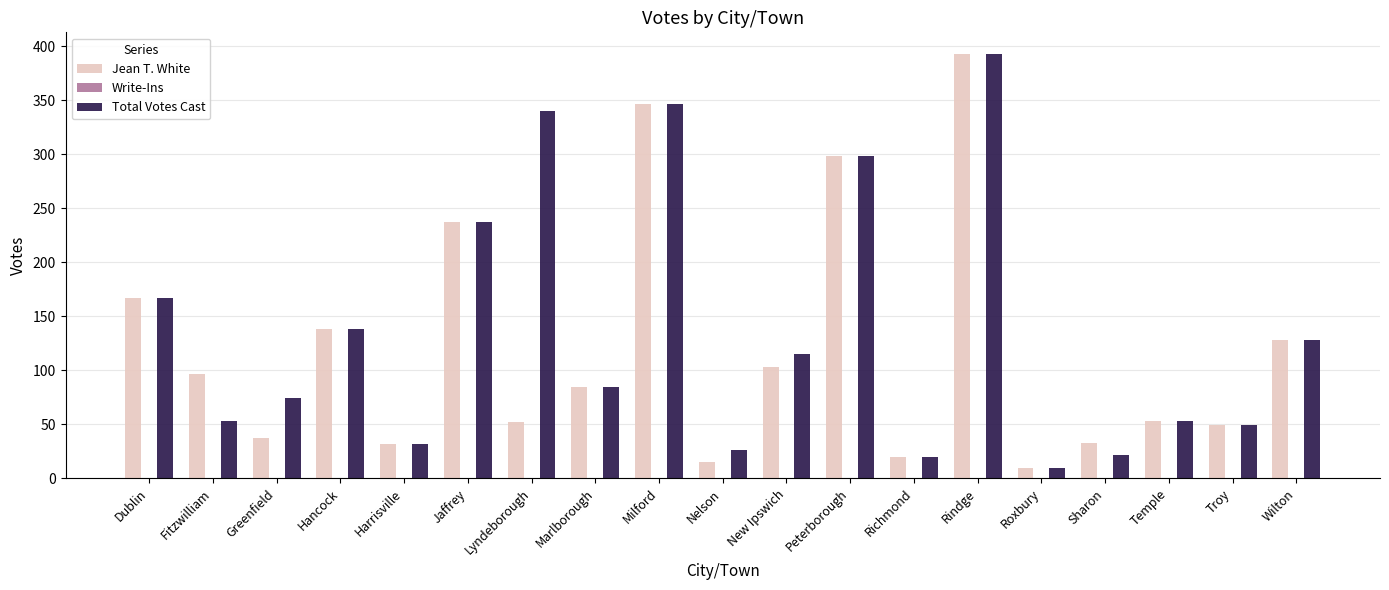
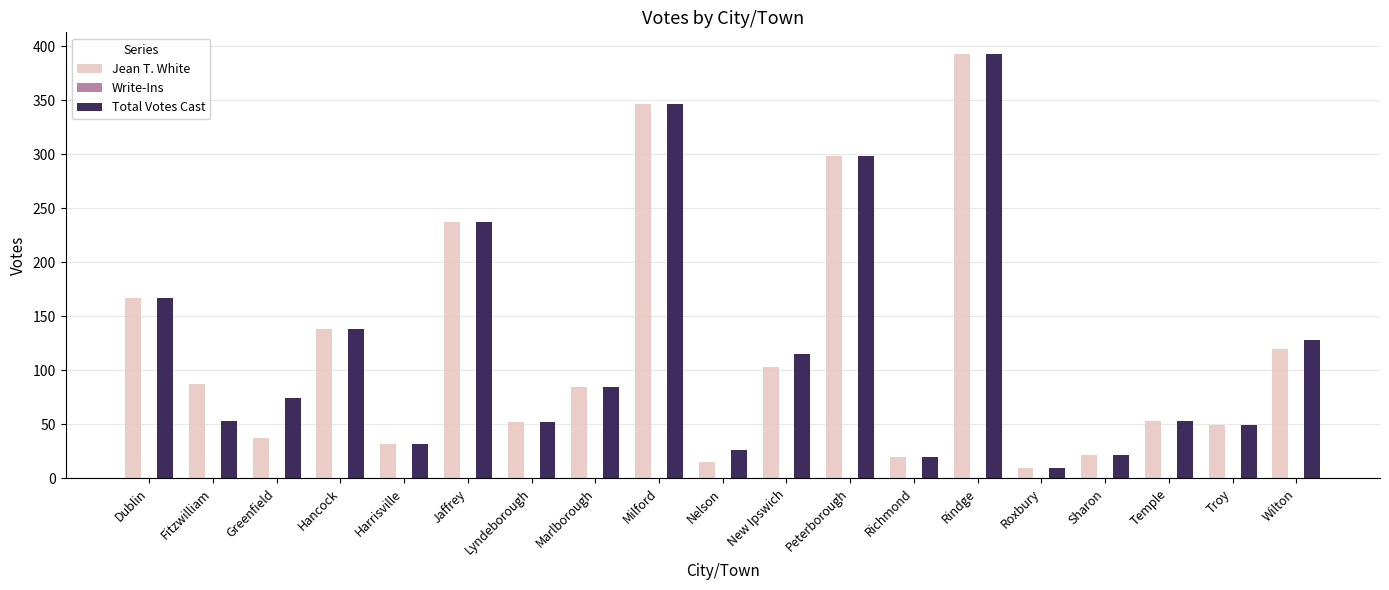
Jean T. White, Fitzwilliam: 97 -> 87
Total Votes Cast, Lyndeborough: 340 -> 52
Jean T. White, Sharon: 33 -> 22
Jean T. White, Wilton: 128 -> 120
